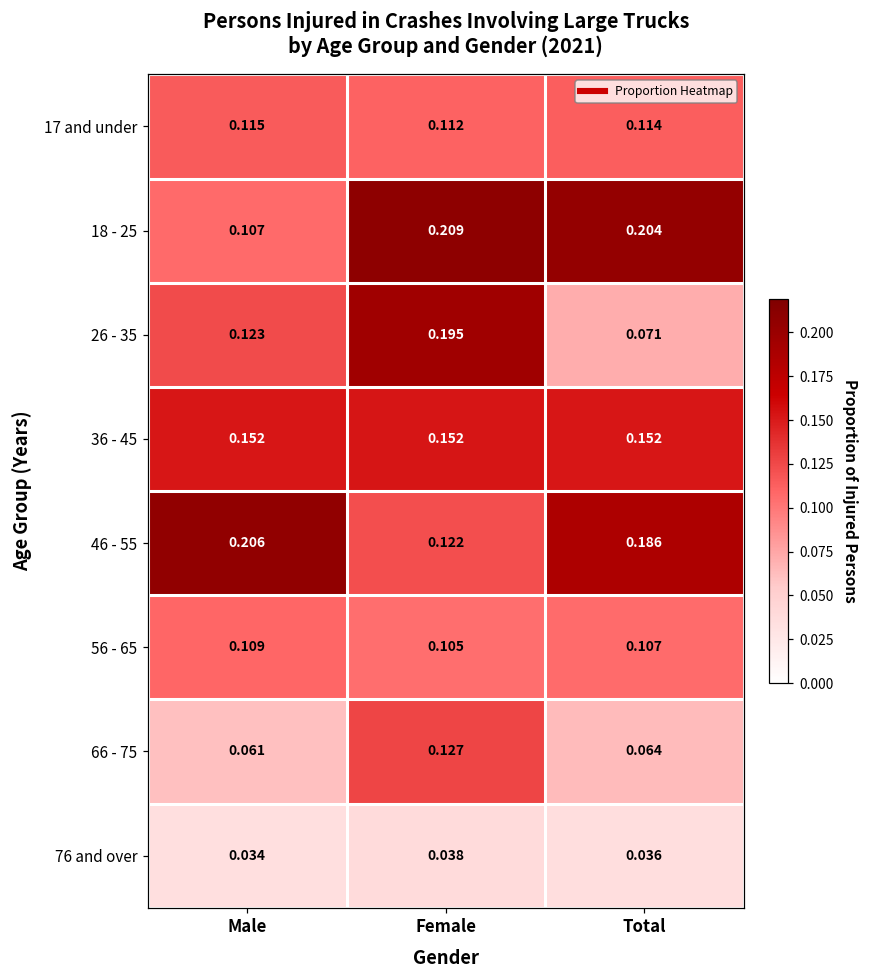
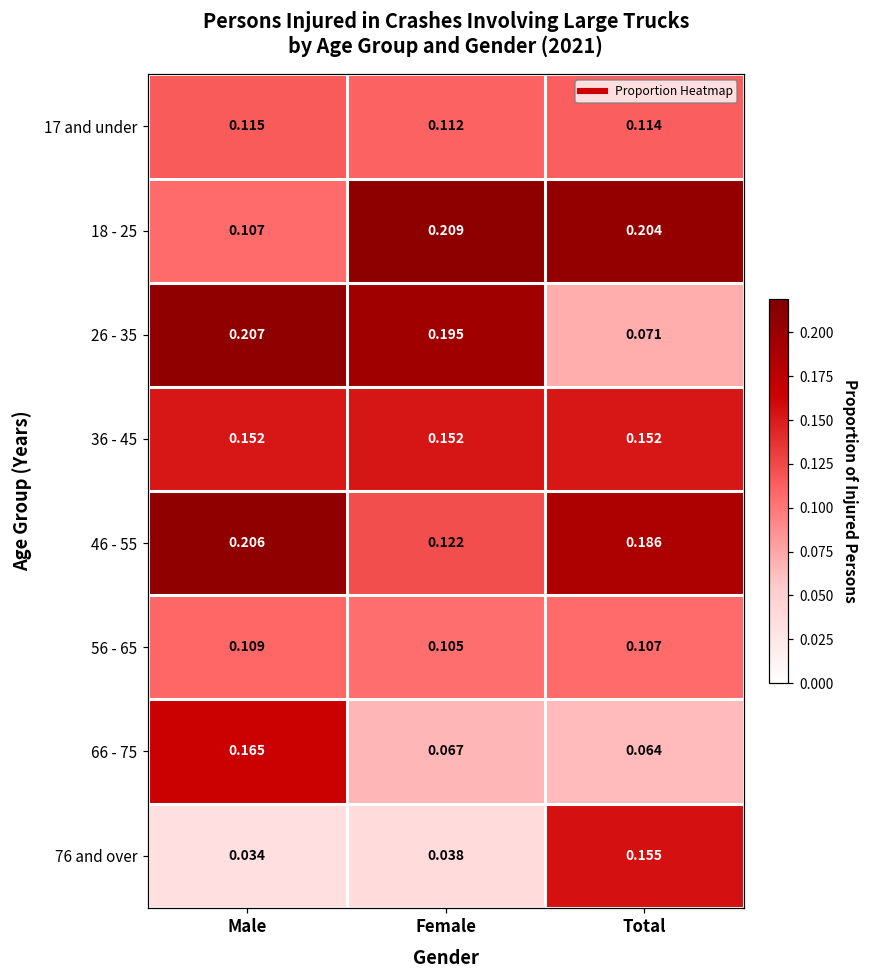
26 - 35, Male: 0.123 -> 0.207
66 - 75, Male: 0.061 -> 0.165
66 - 75, Female: 0.127 -> 0.067
76 and over, Total: 0.036 -> 0.155
